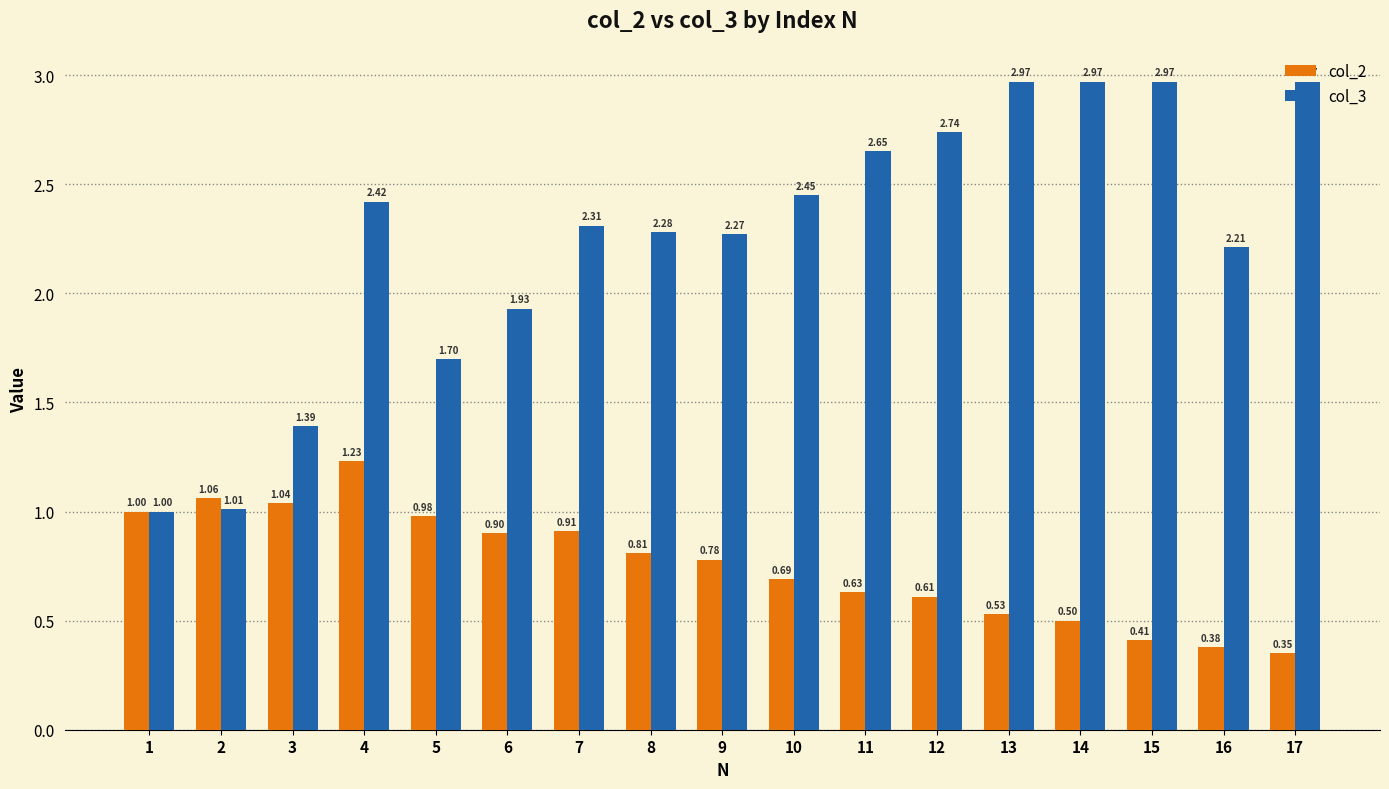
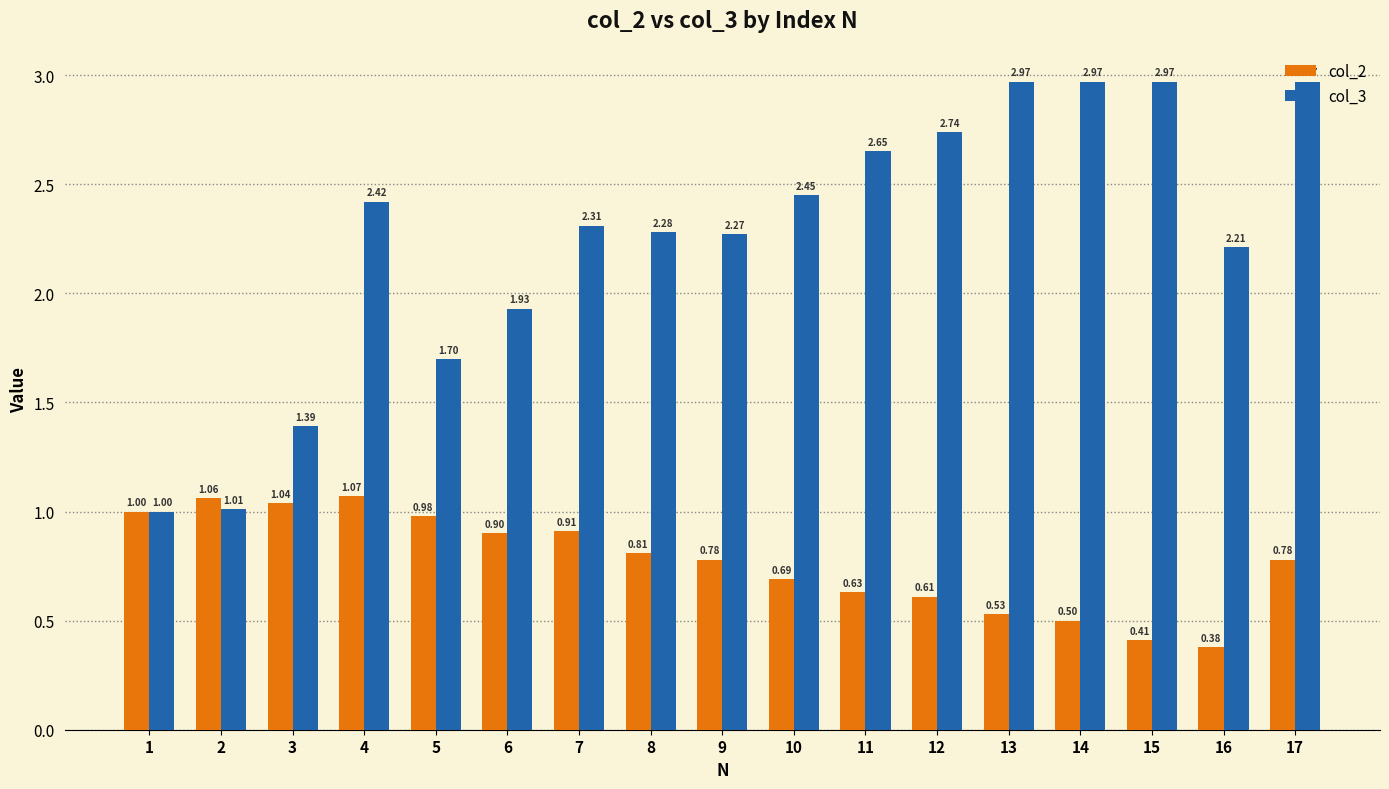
col_2, 4: 1.23 -> 1.07
col_2, 17: 0.35 -> 0.78
